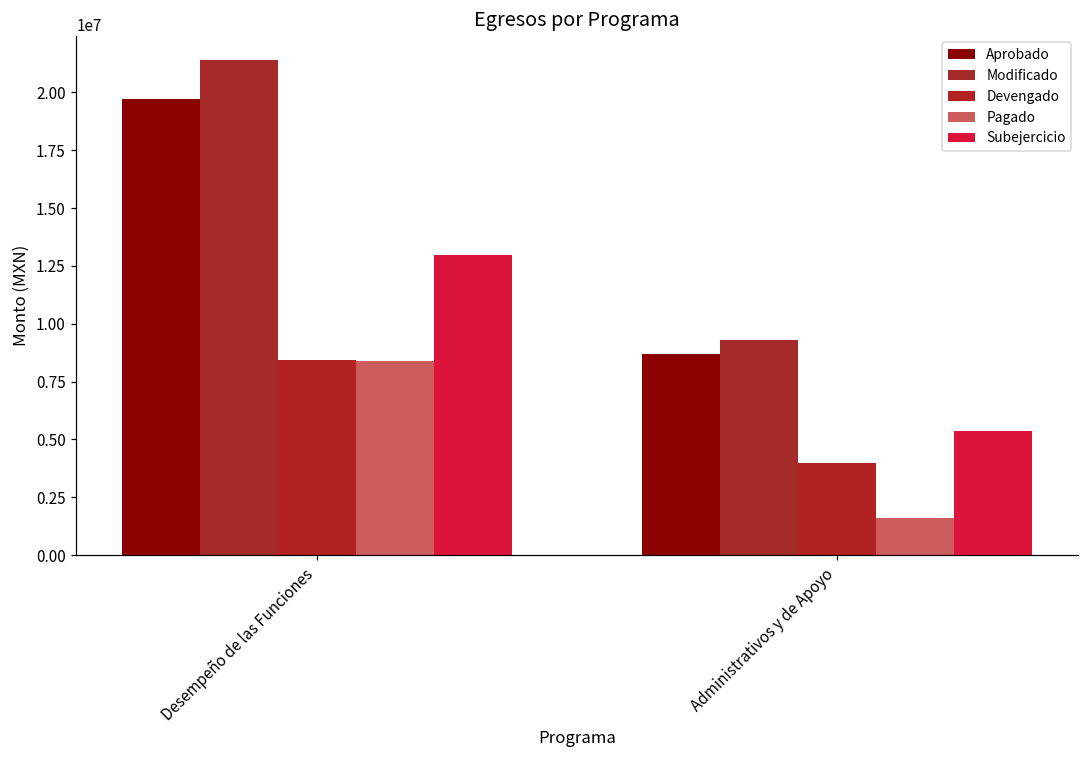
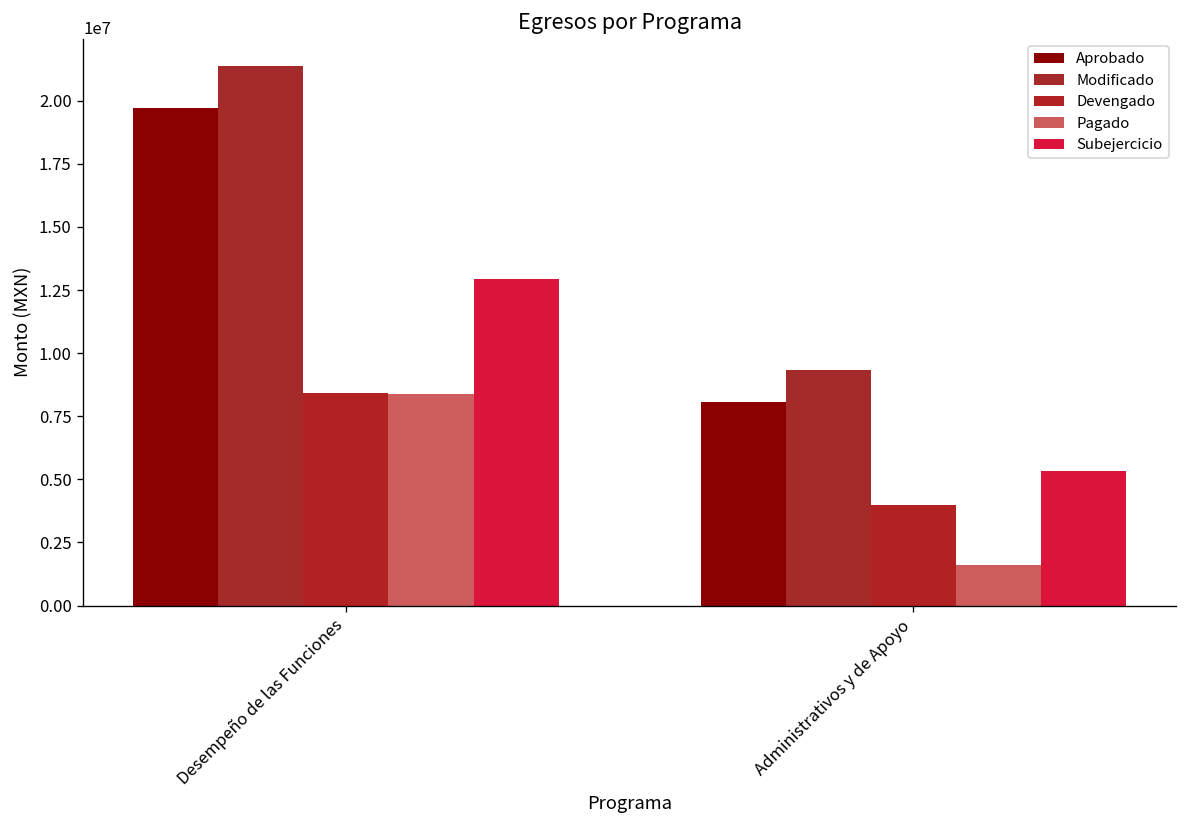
Aprobado, Administrativos y de Apoyo: 8700000 -> 8100000
